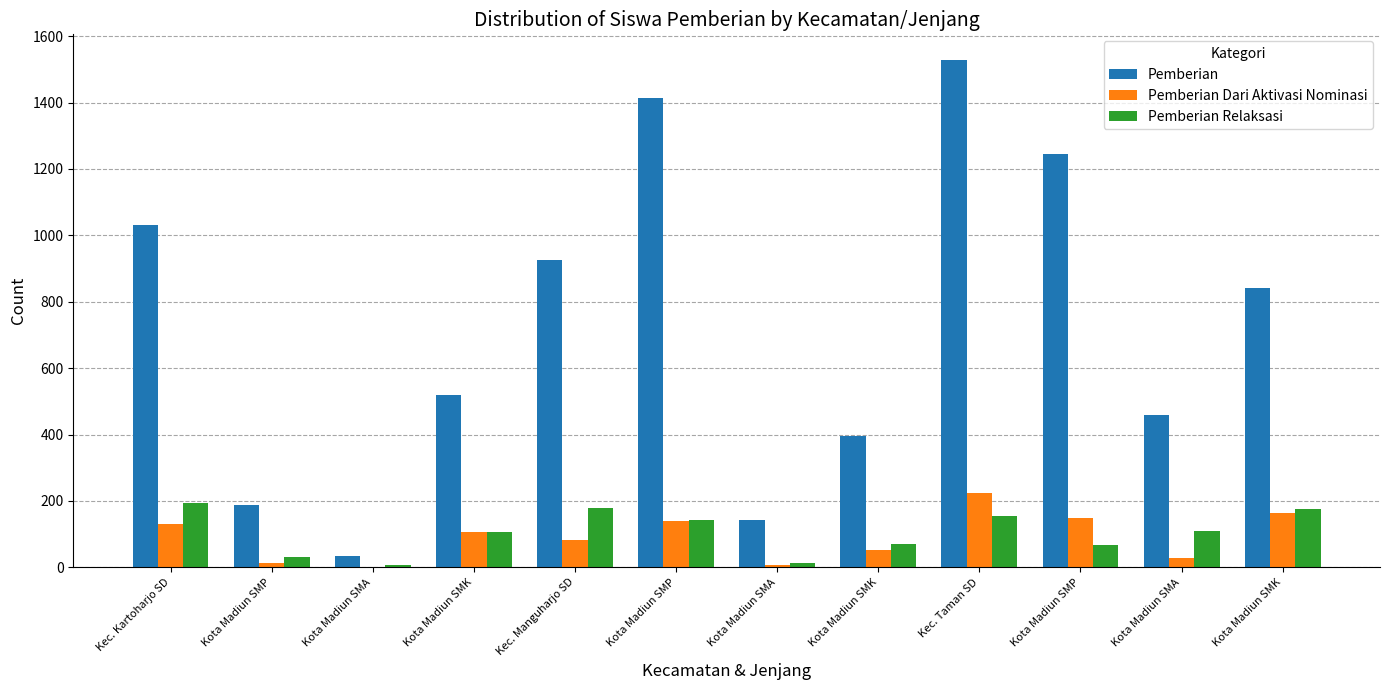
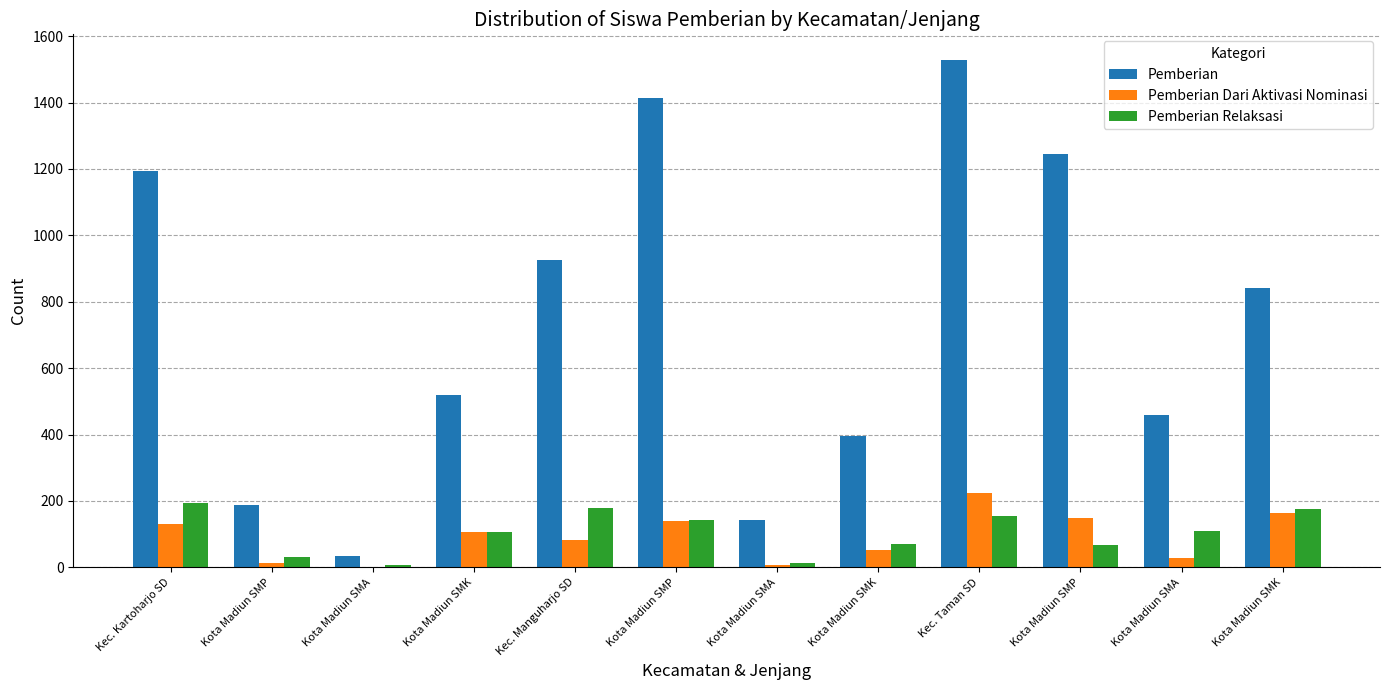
Pemberian, Kec. Kartoharjo SD: 1030 -> 1200
